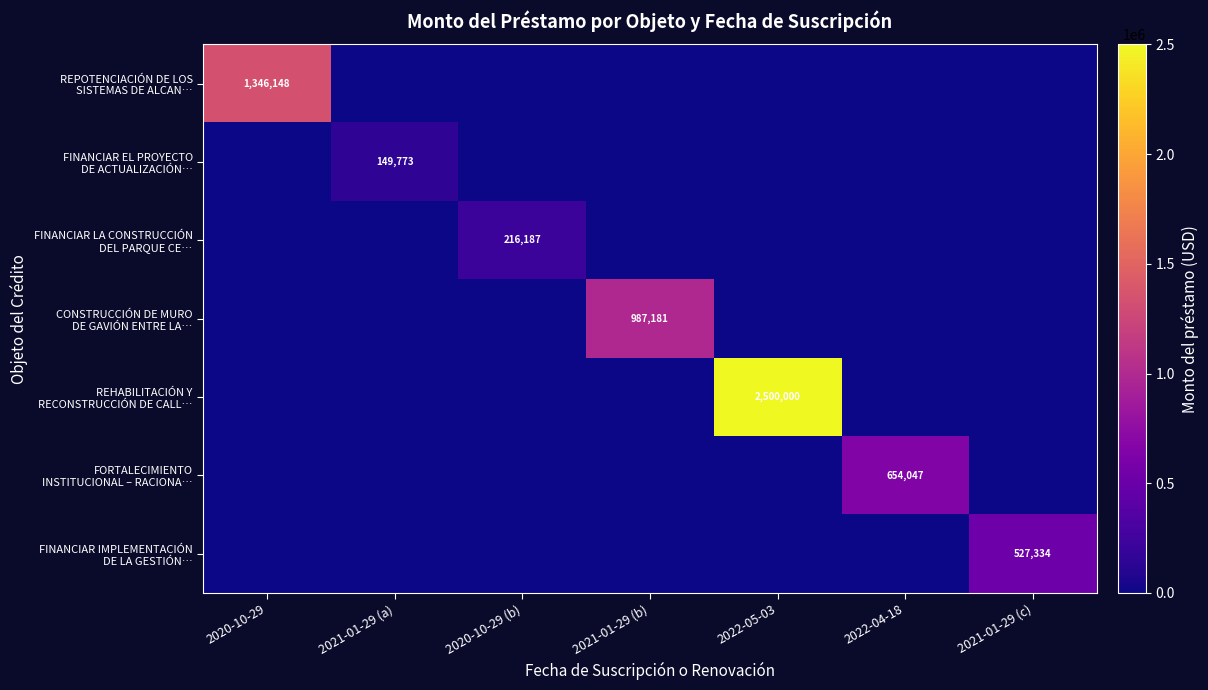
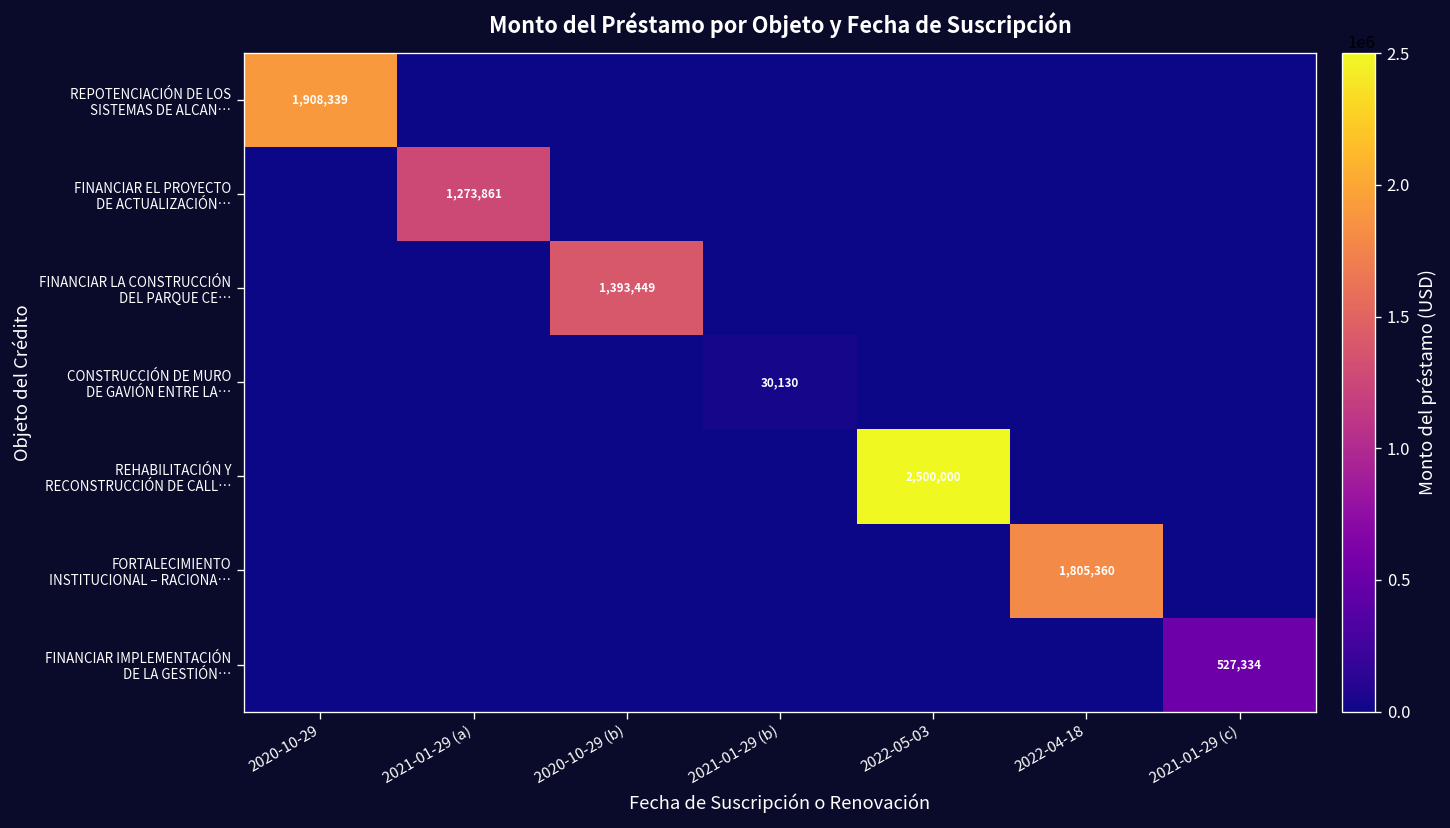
REPOTENCIACIÓN DE LOS SISTEMAS DE ALCAN…, 2020-10-29: 1,346,148 -> 1,908,339
FINANCIAR EL PROYECTO DE ACTUALIZACIÓN…, 2021-01-29 (a): 149,773 -> 1,273,861
FINANCIAR LA CONSTRUCCIÓN DEL PARQUE CE…, 2020-10-29 (b): 216,187 -> 1,393,449
CONSTRUCCIÓN DE MURO DE GAVIÓN ENTRE LA…, 2021-01-29 (b): 987,181 -> 30,130
FORTALECIMIENTO INSTITUCIONAL – RACIONA…, 2022-04-18: 654,047 -> 1,805,360
